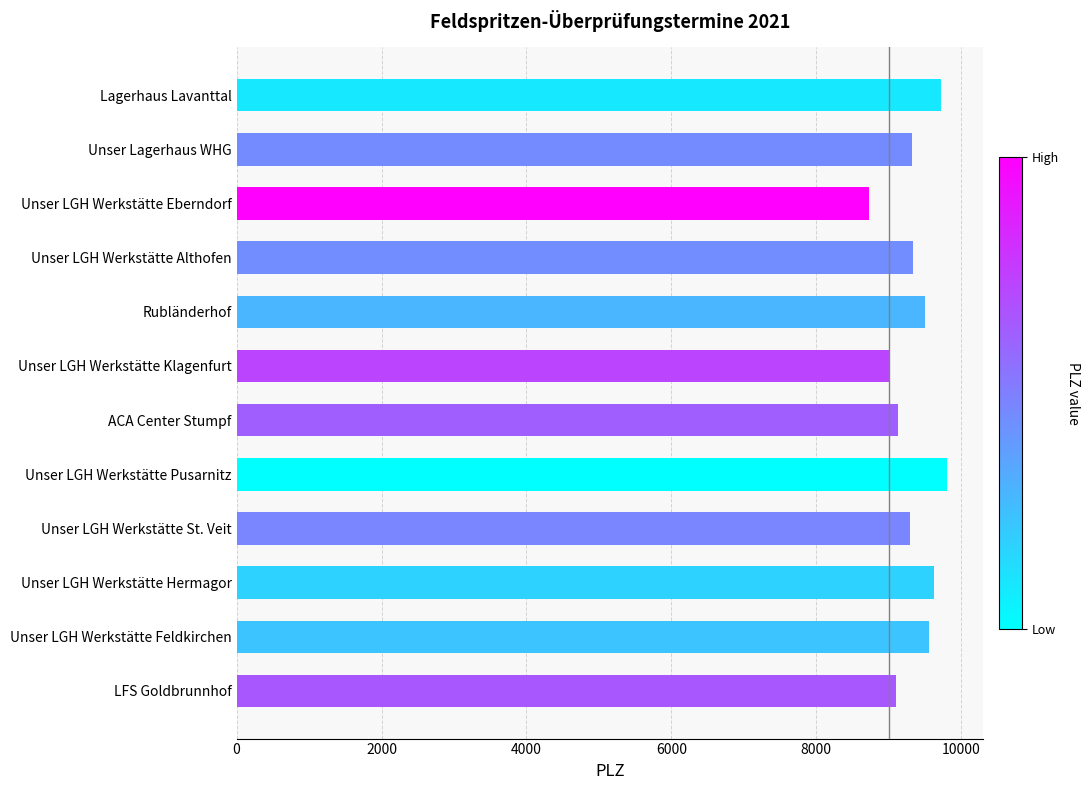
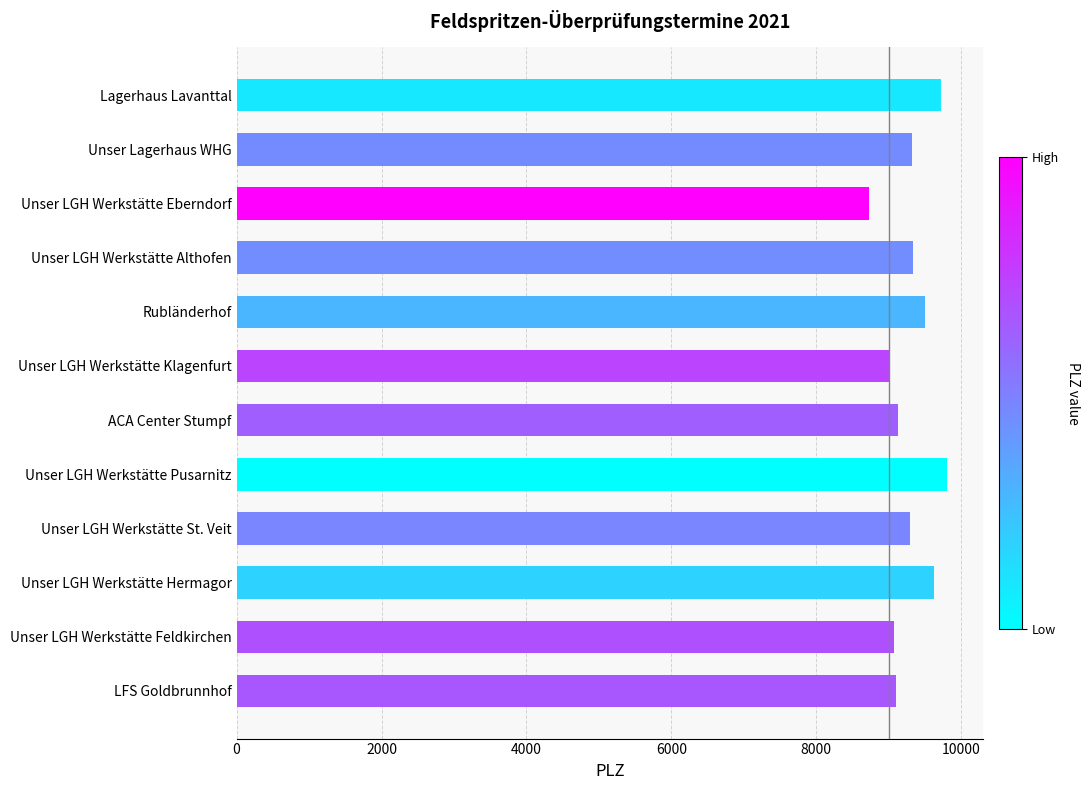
Unser LGH Werkstätte Feldkirchen: 9600 -> 9100
